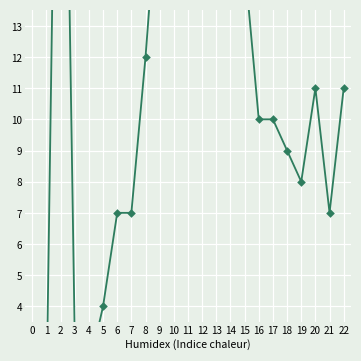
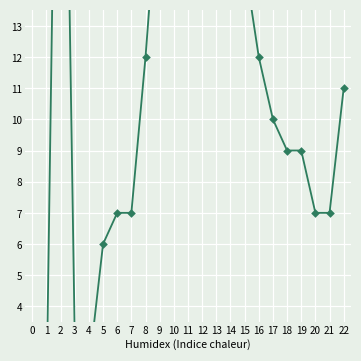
5: 4 -> 6
16: 10 -> 12
19: 8 -> 9
20: 11 -> 7
